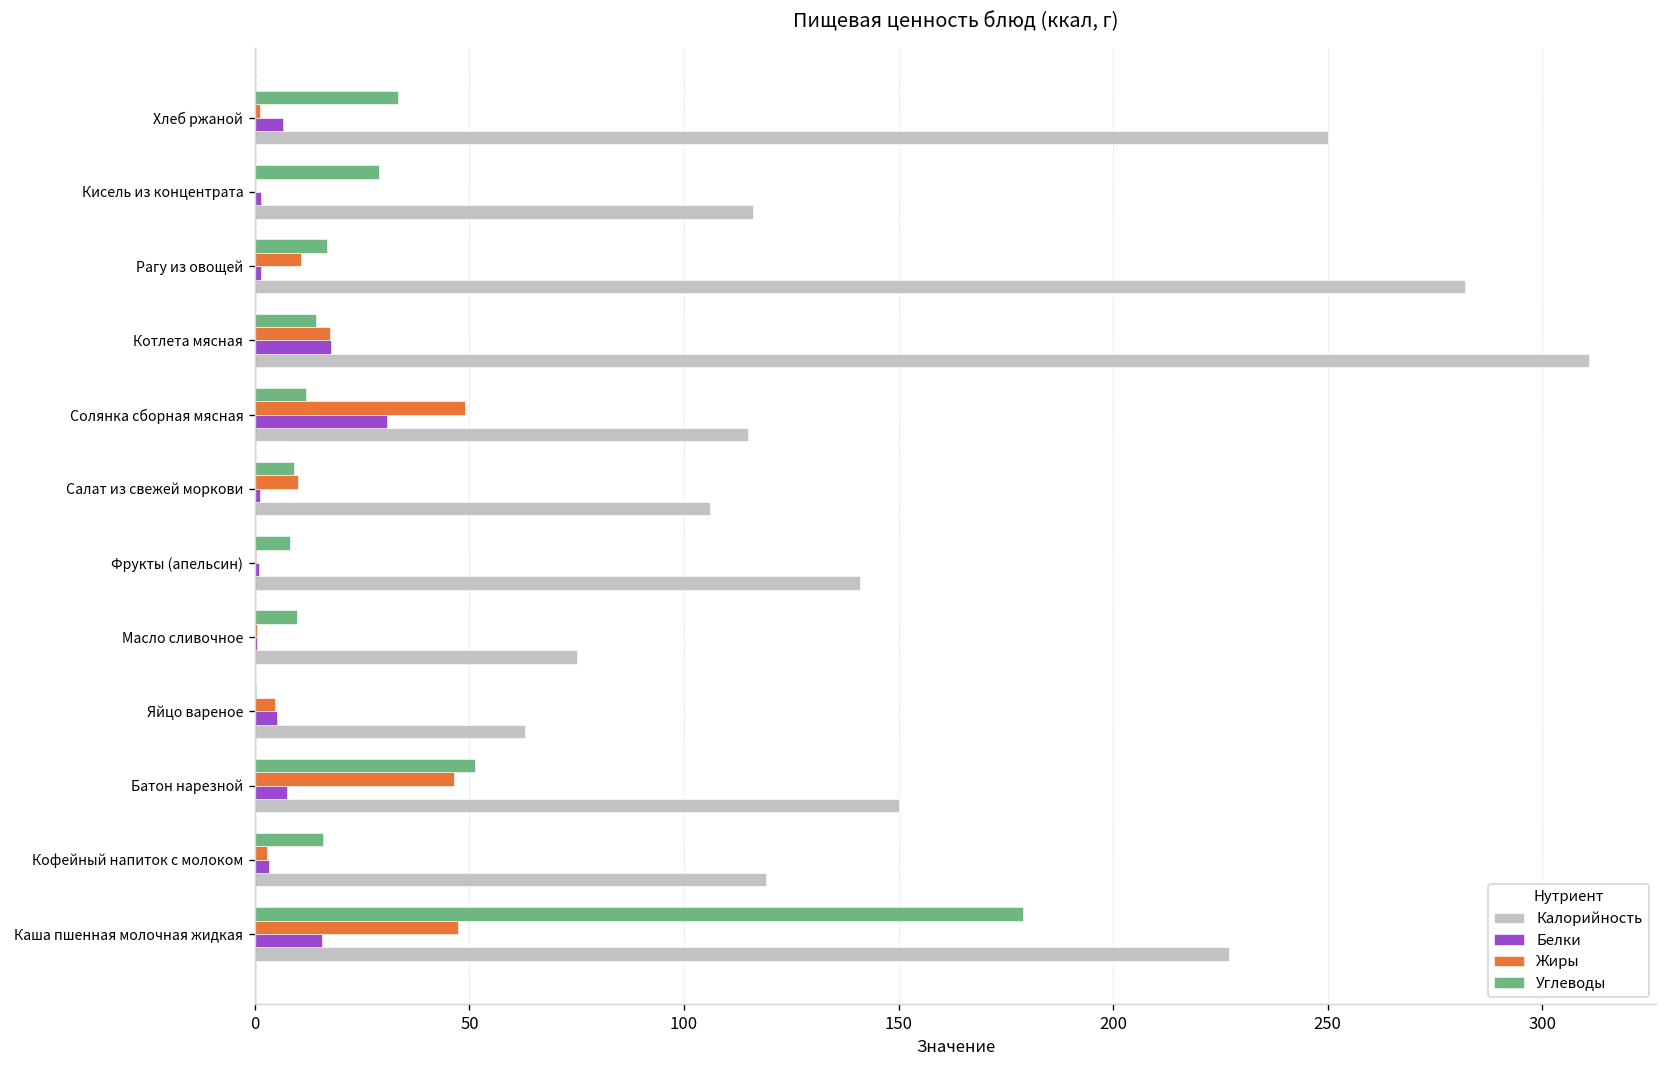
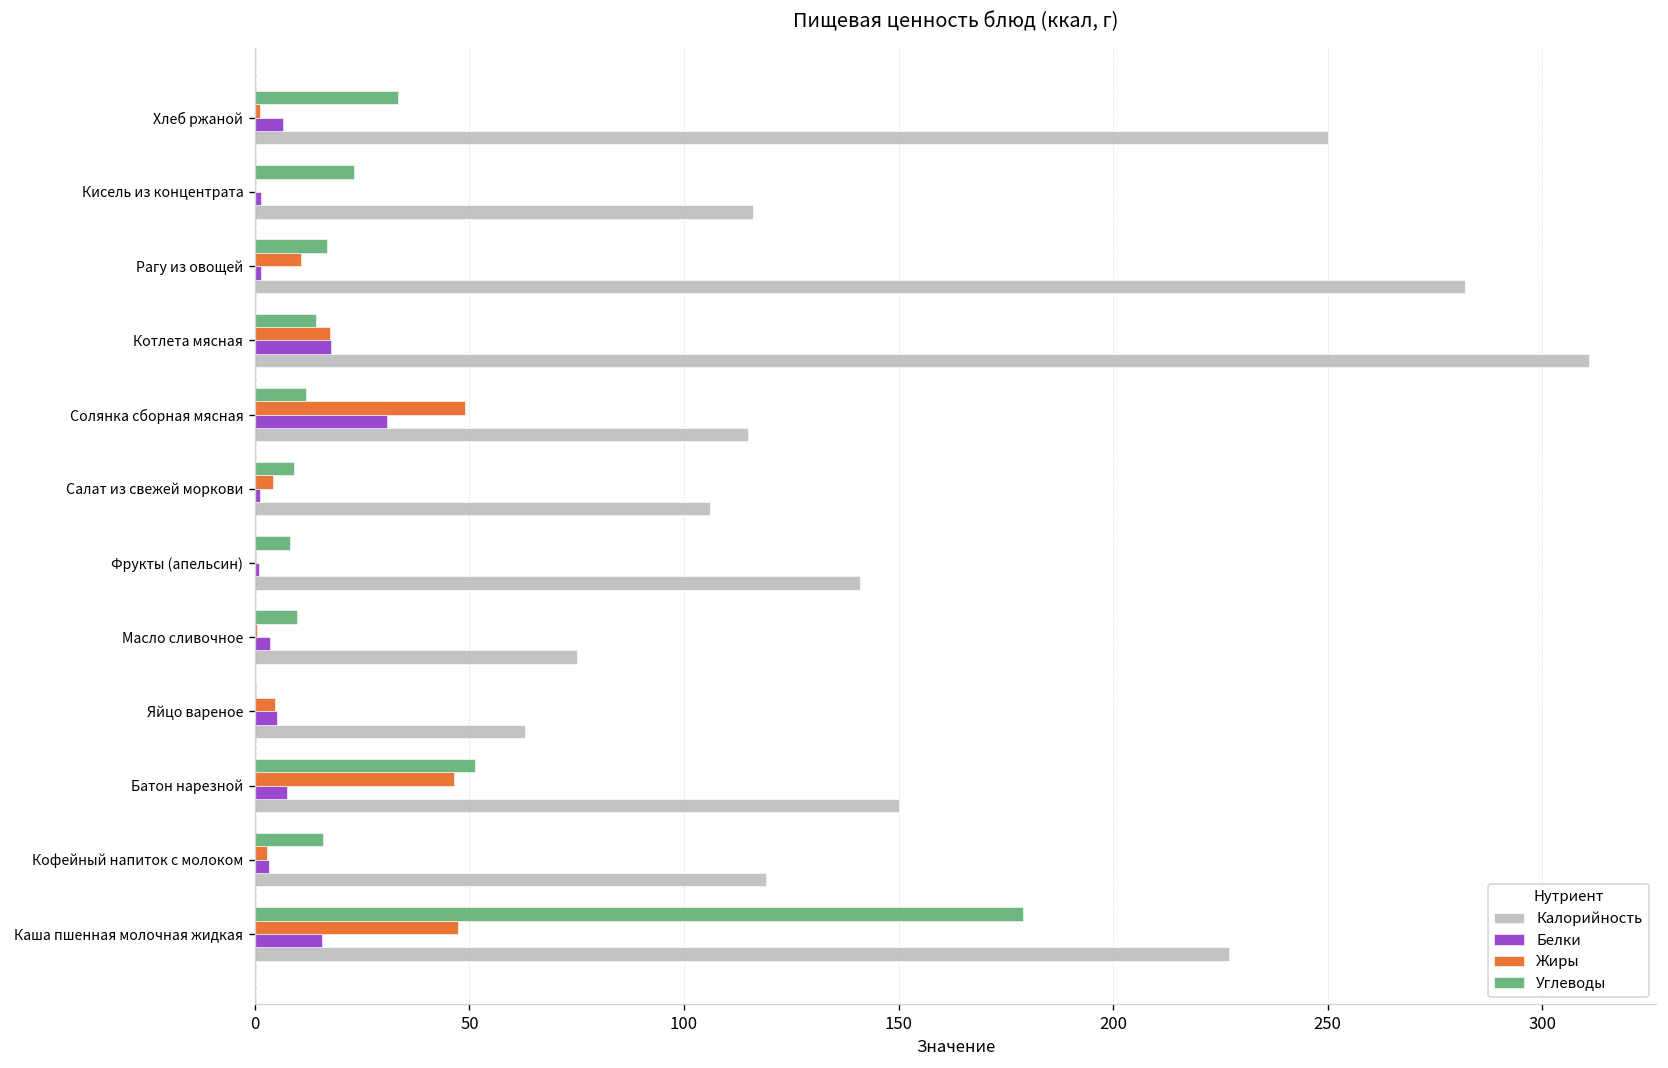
Углеводы, Кисель из концентрата: 29 -> 23
Жиры, Салат из свежей моркови: 10 -> 4
Белки, Масло сливочное: 1 -> 3
